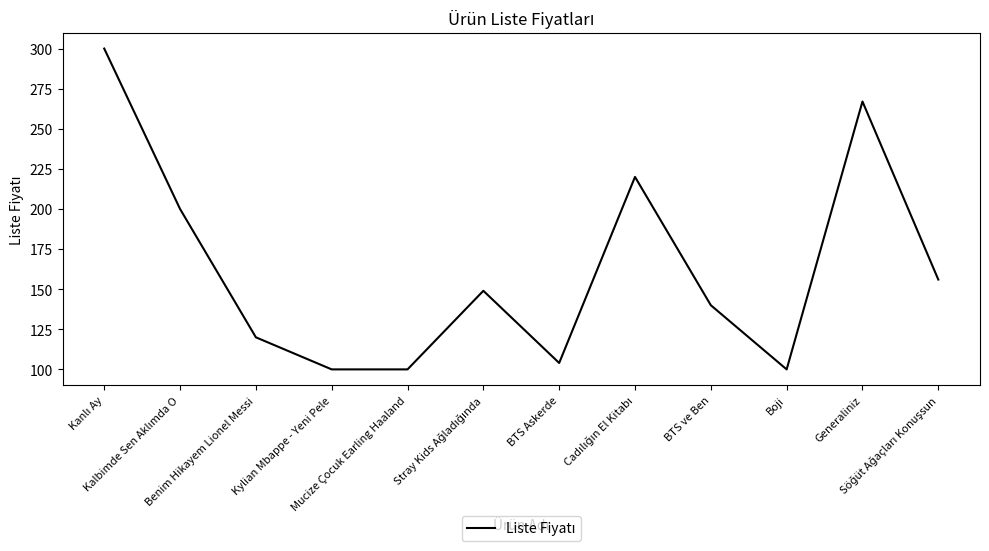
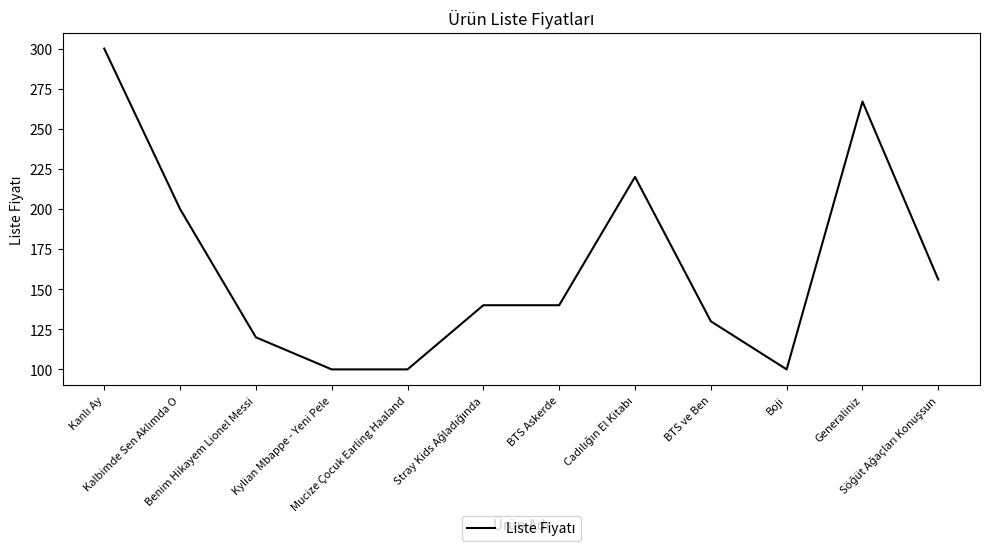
Stray Kids Ağladığında: 149 -> 140
BTS Askerde: 104 -> 140
BTS ve Ben: 140 -> 130
